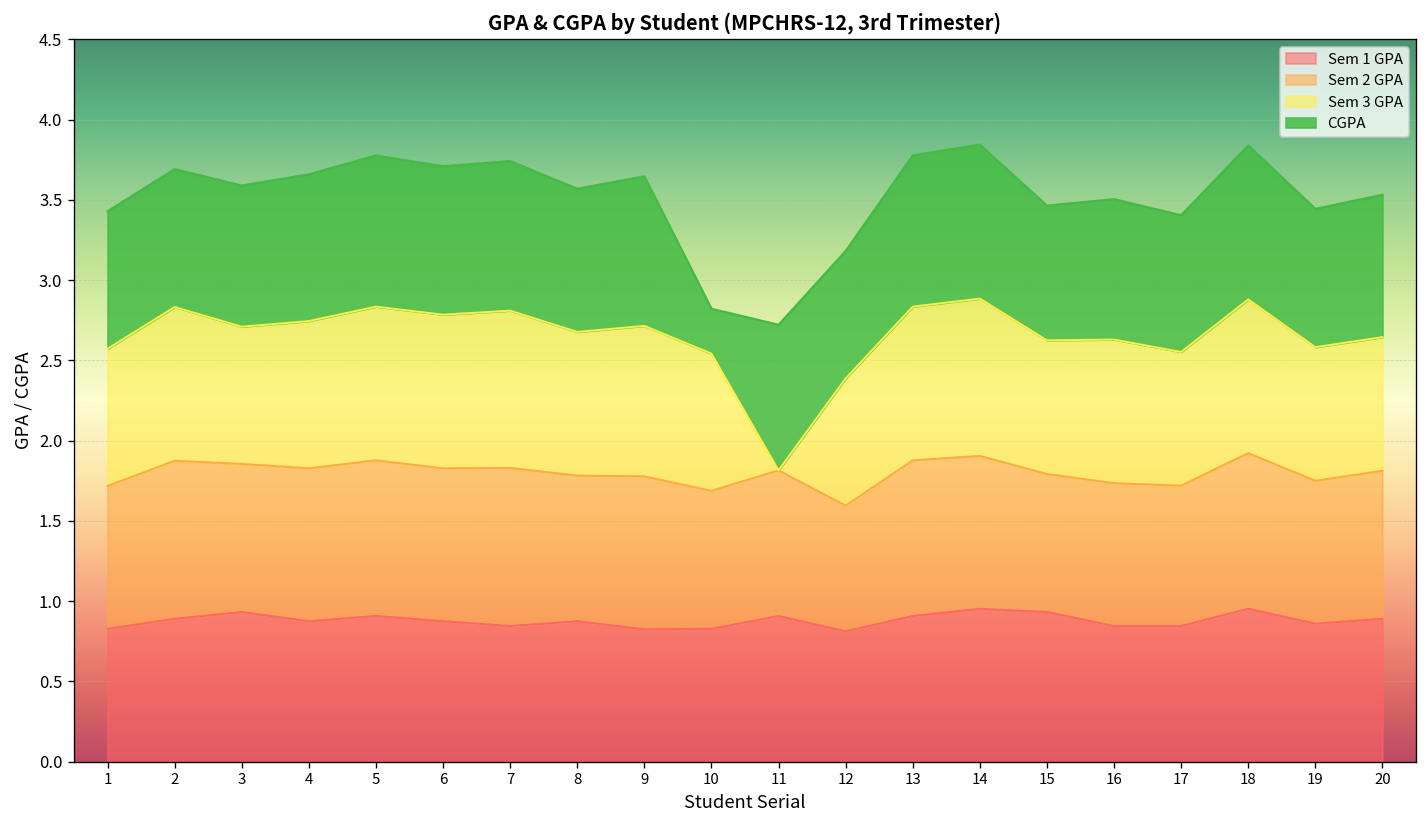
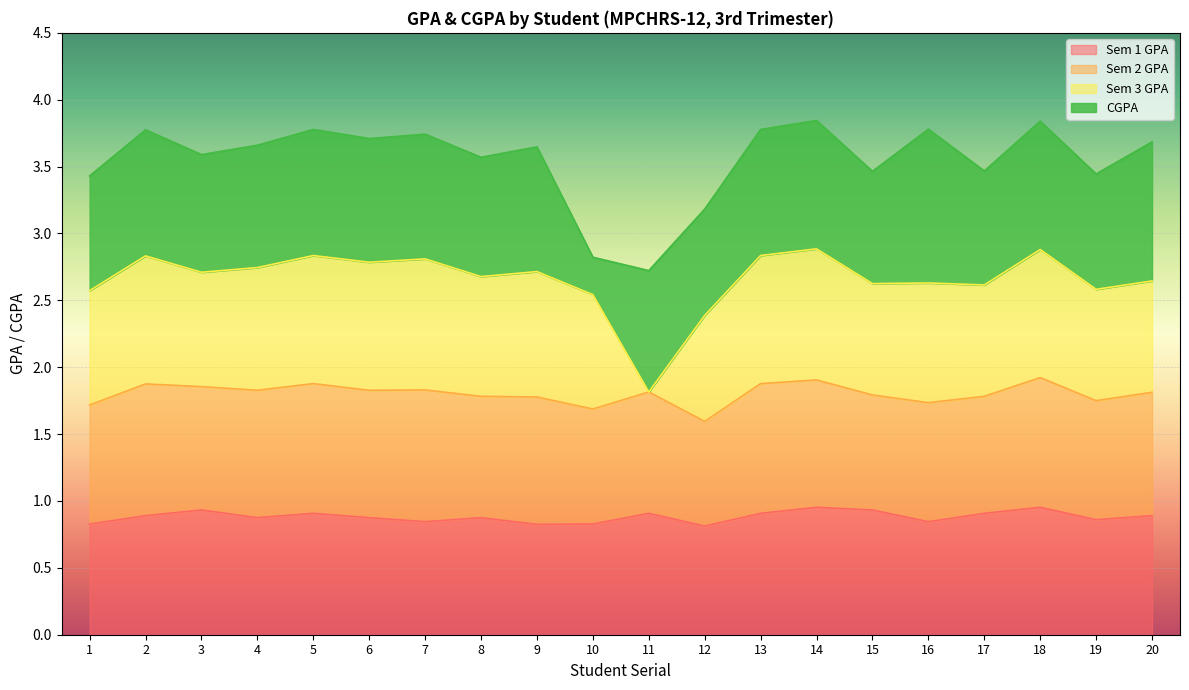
CGPA, 2: 0.86 -> 0.94
CGPA, 16: 0.88 -> 1.15
Sem 1 GPA, 17: 0.85 -> 0.91
CGPA, 20: 0.89 -> 1.04
